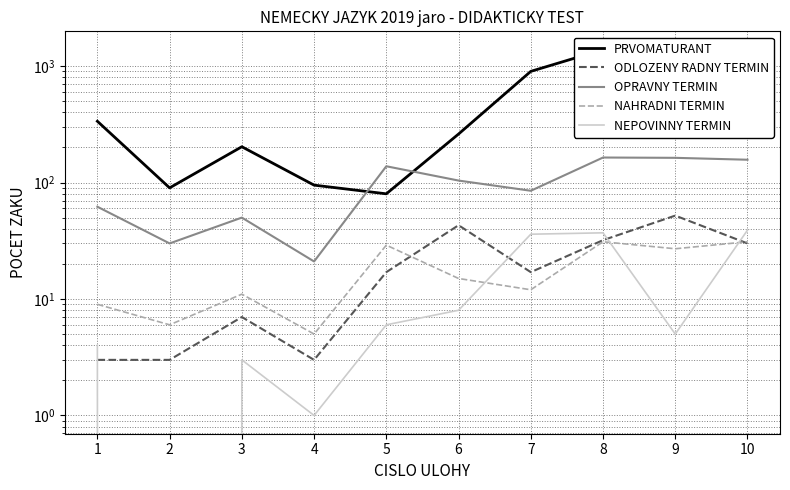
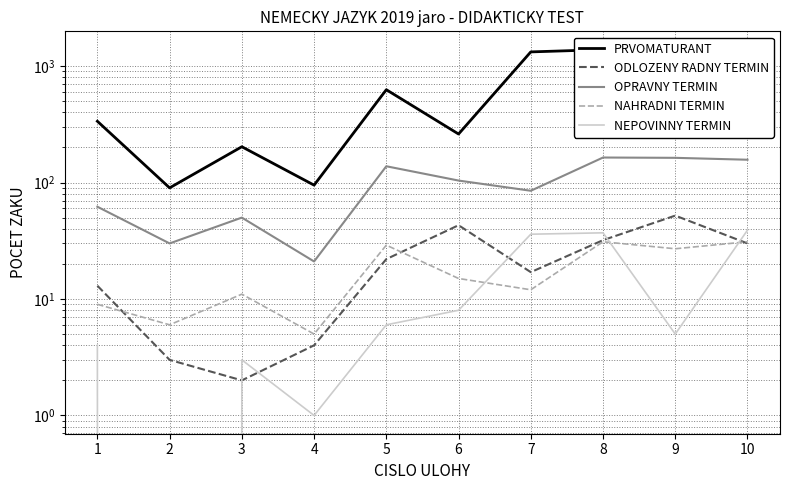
ODLOZENY RADNY TERMIN, 1: 3 -> 13
ODLOZENY RADNY TERMIN, 3: 7 -> 2
ODLOZENY RADNY TERMIN, 4: 3 -> 4
PRVOMATURANT, 5: 80 -> 600
ODLOZENY RADNY TERMIN, 5: 17 -> 22
PRVOMATURANT, 7: 900 -> 1300
